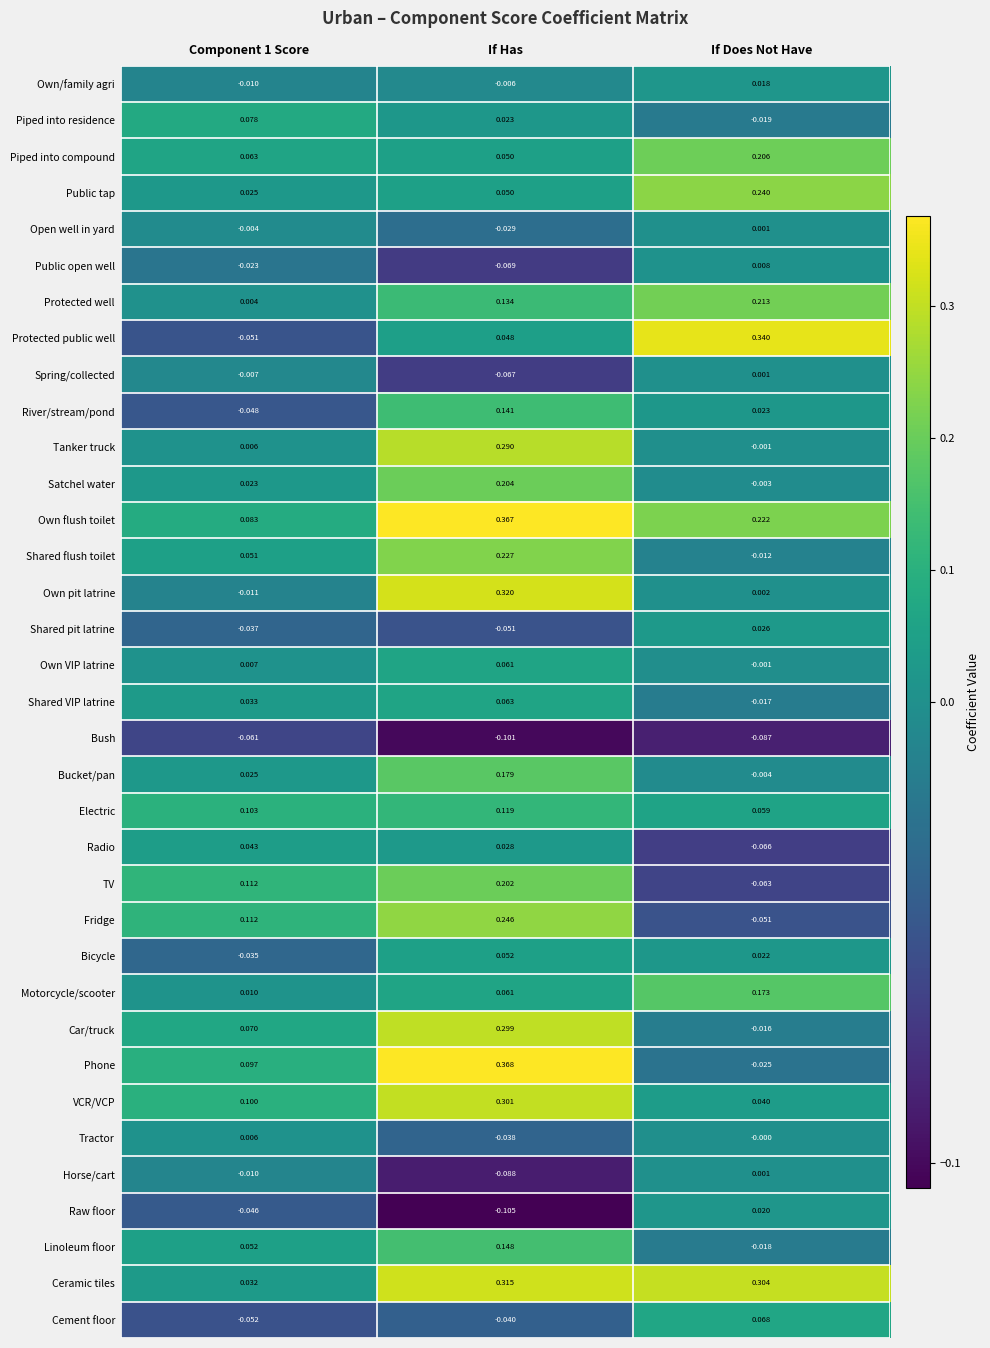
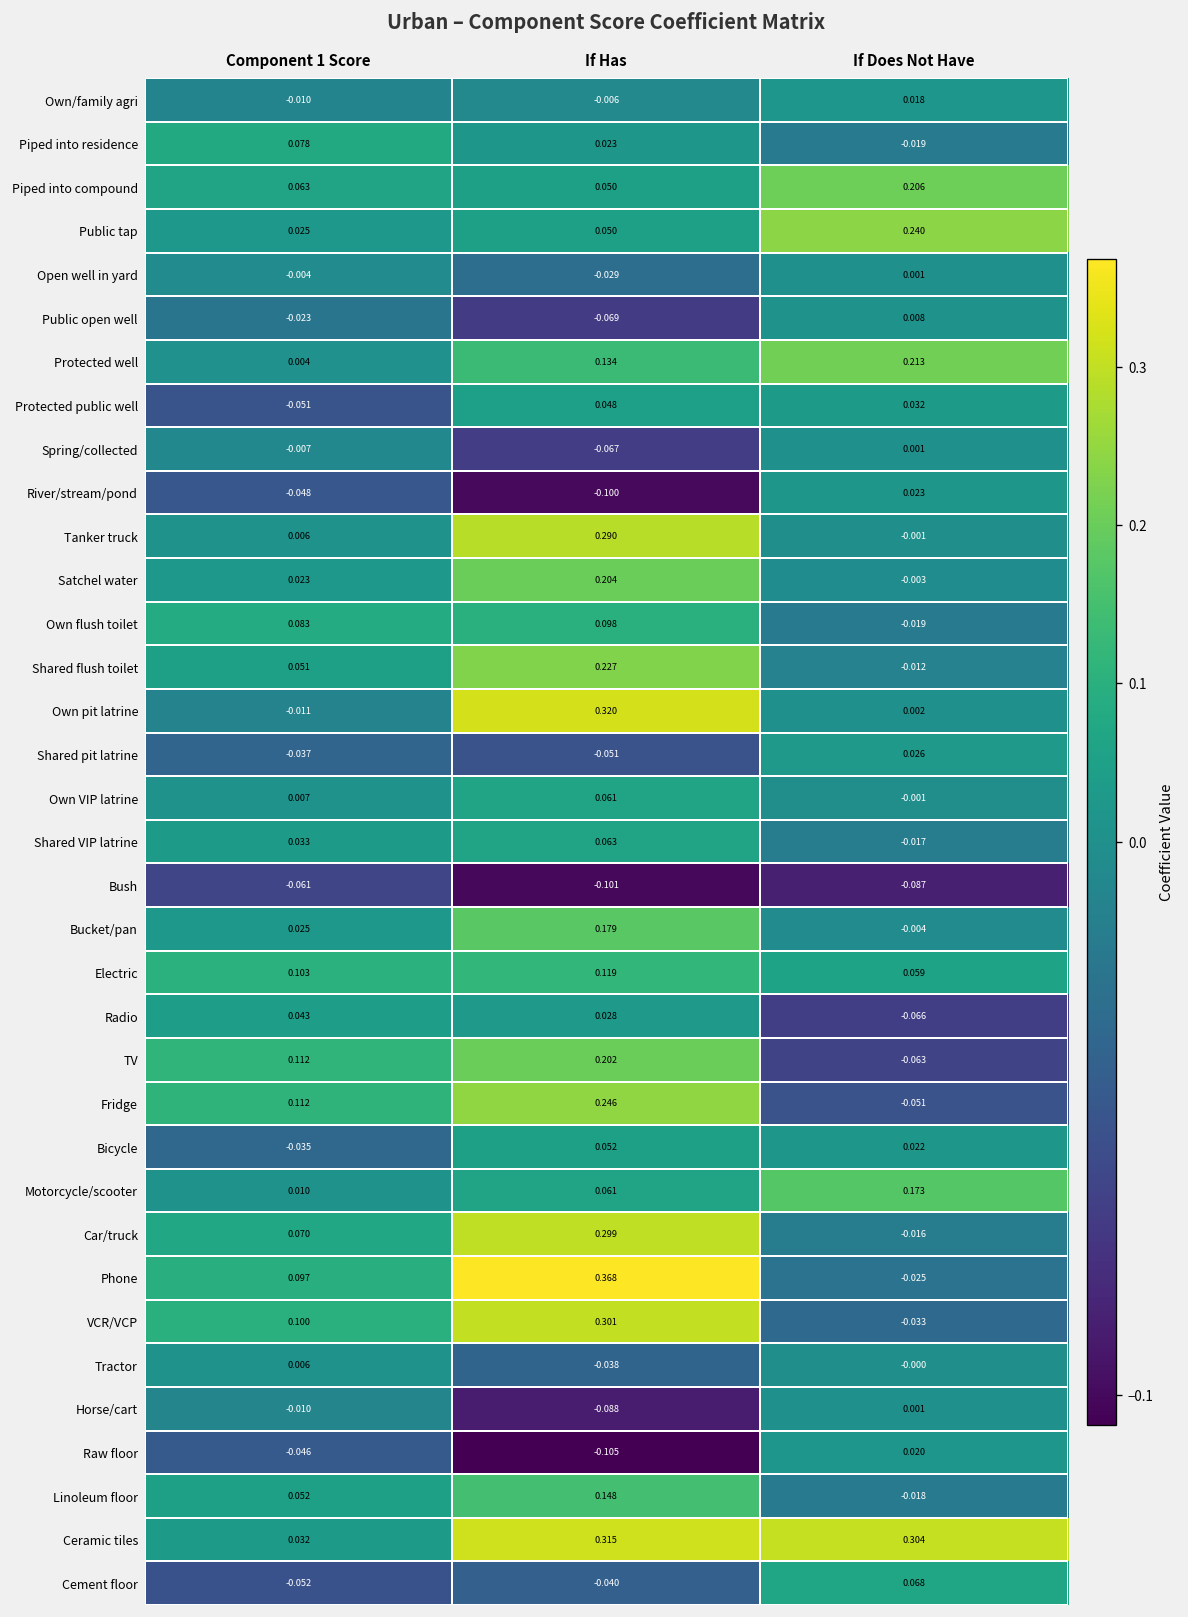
Protected public well, If Does Not Have: 0.340 -> 0.032
River/stream/pond, If Has: 0.141 -> -0.100
Own flush toilet, If Has: 0.367 -> 0.098
Own flush toilet, If Does Not Have: 0.222 -> -0.019
VCR/VCP, If Does Not Have: 0.040 -> -0.033
